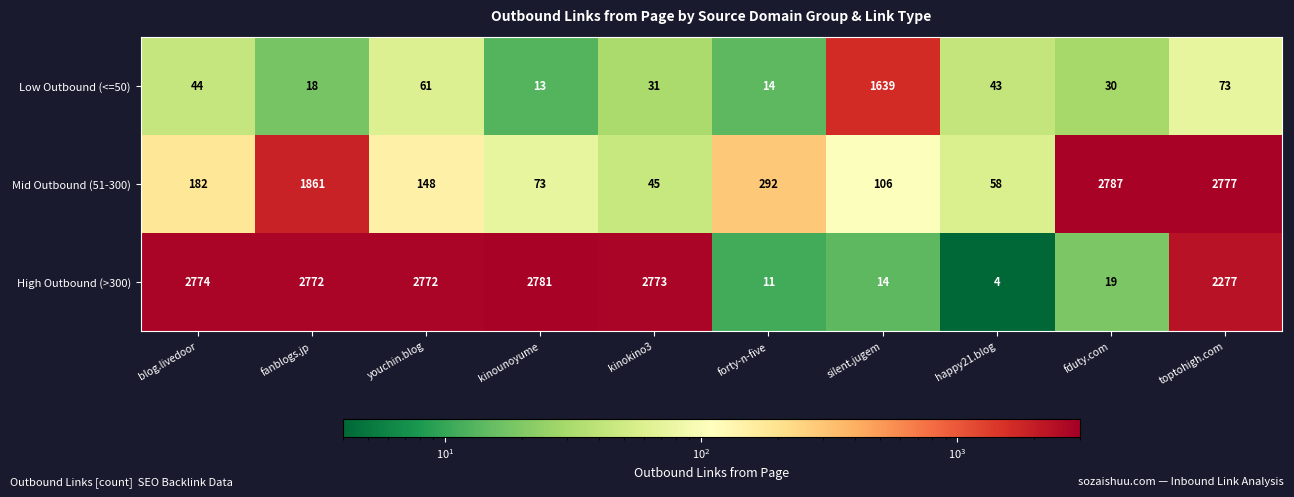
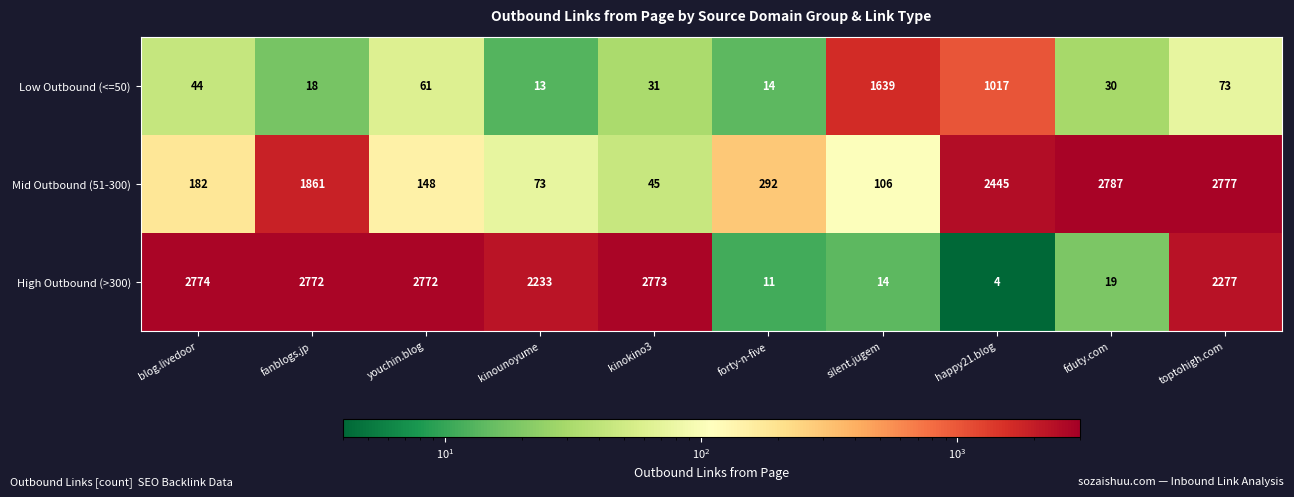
Low Outbound (<=50), happy21.blog: 43 -> 1017
Mid Outbound (51-300), happy21.blog: 58 -> 2445
High Outbound (>300), kinounoyume: 2781 -> 2233
